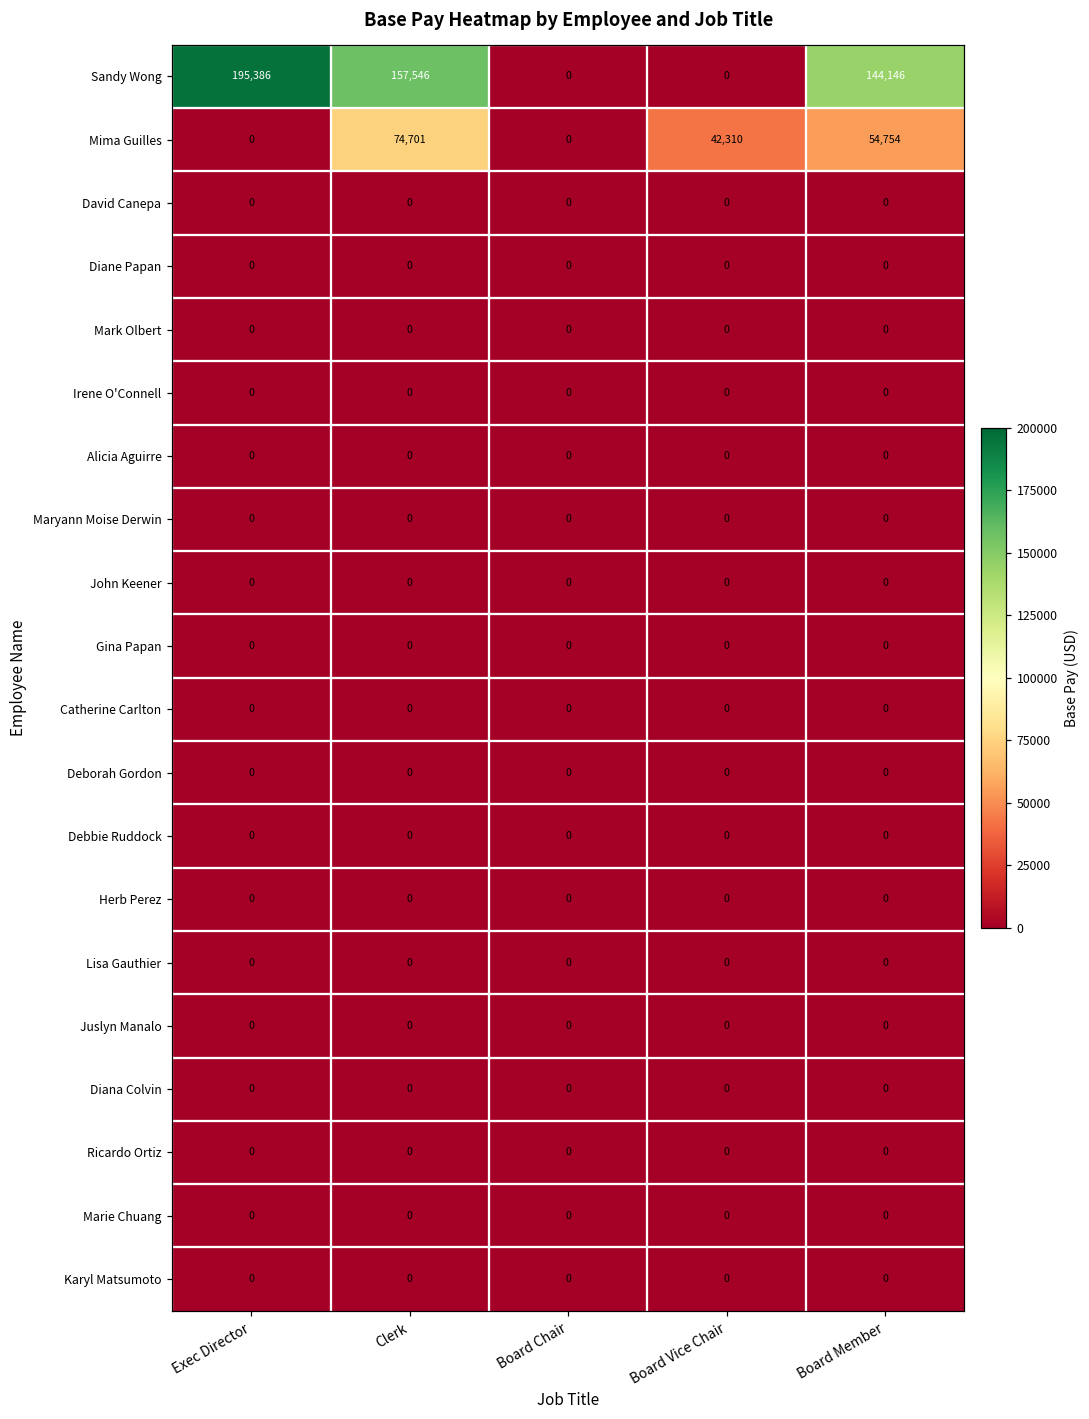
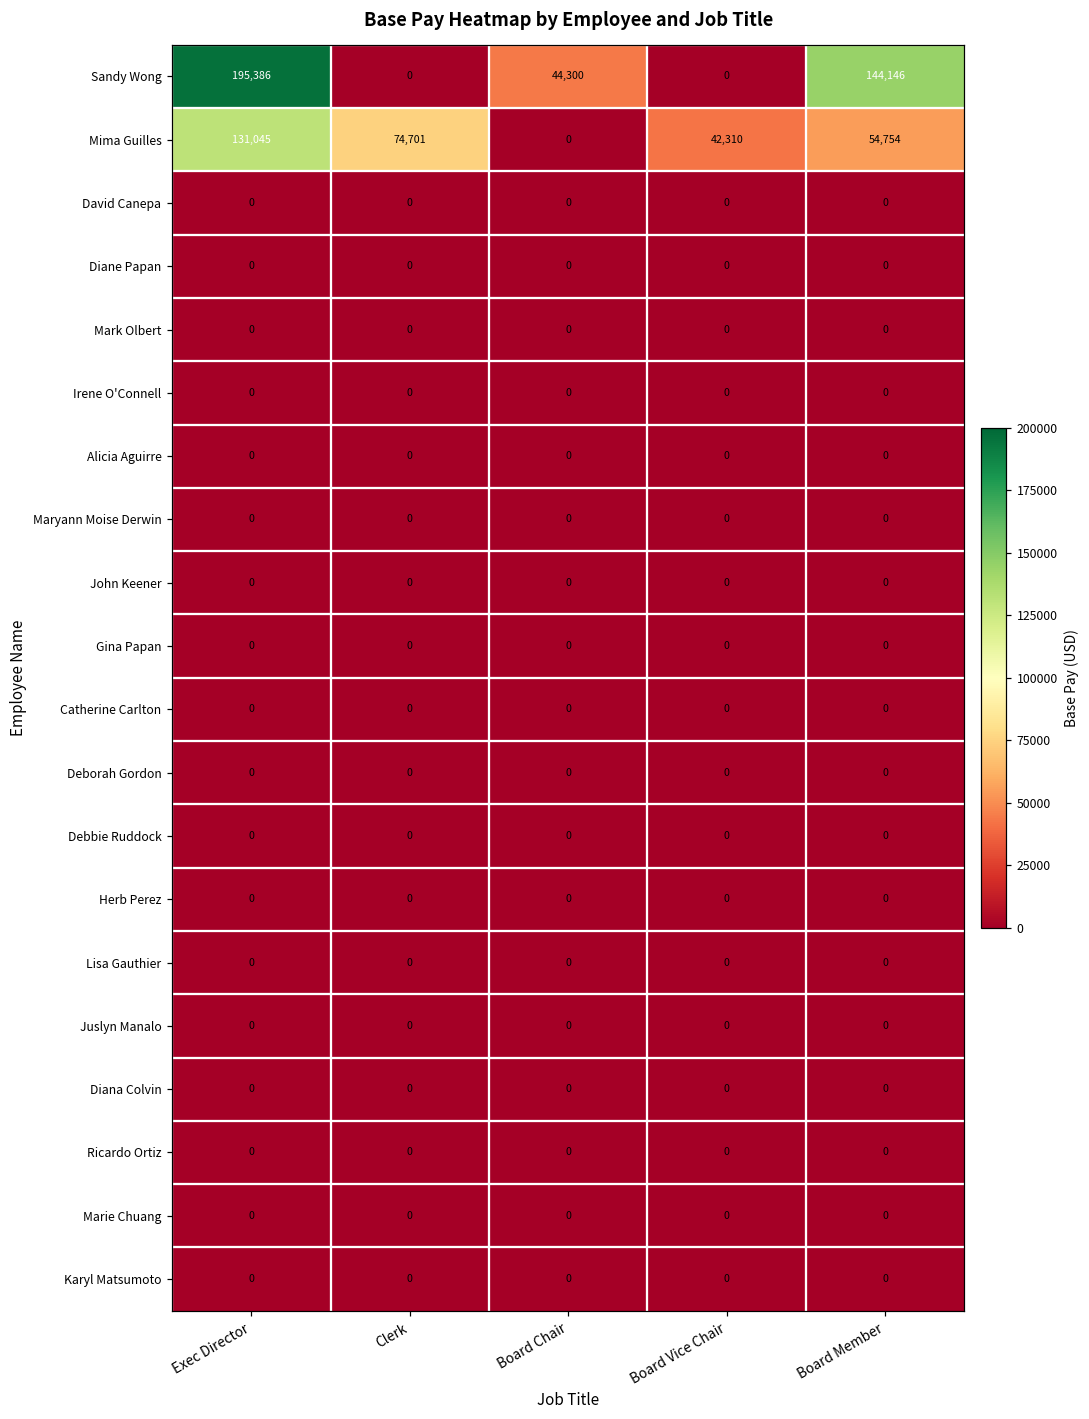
Sandy Wong, Clerk: 157,546 -> 0
Sandy Wong, Board Chair: 0 -> 44,300
Mima Guilles, Exec Director: 0 -> 131,045
